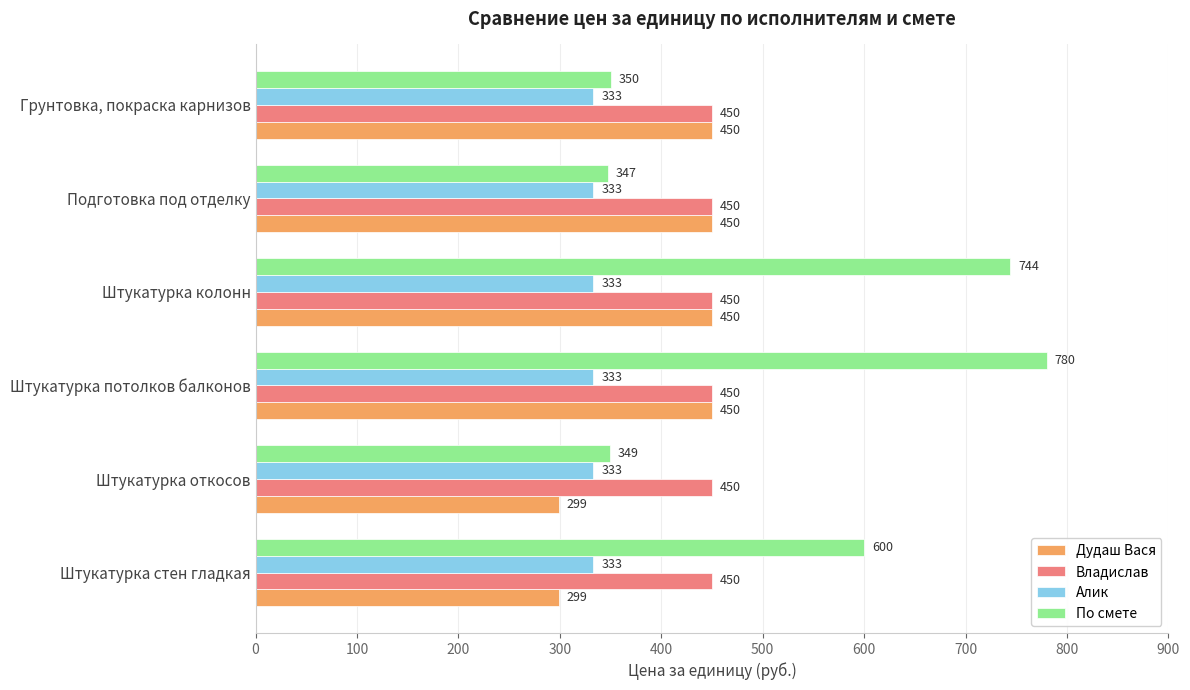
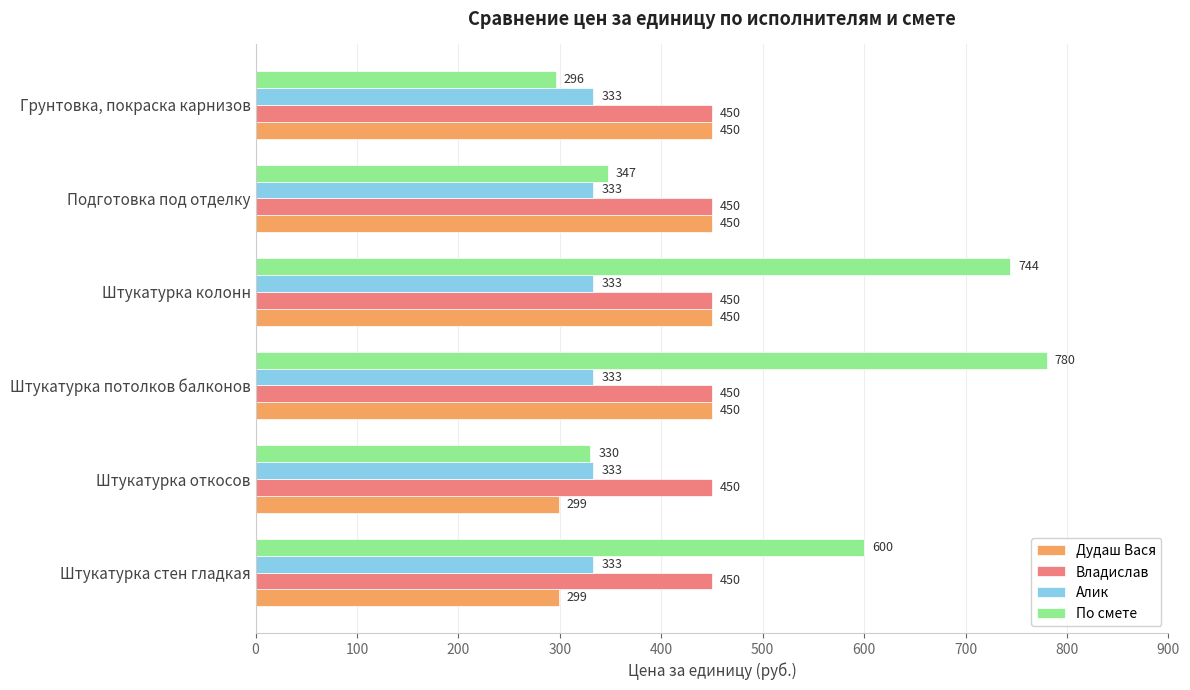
По смете, Грунтовка, покраска карнизов: 350 -> 296
По смете, Штукатурка откосов: 349 -> 330
